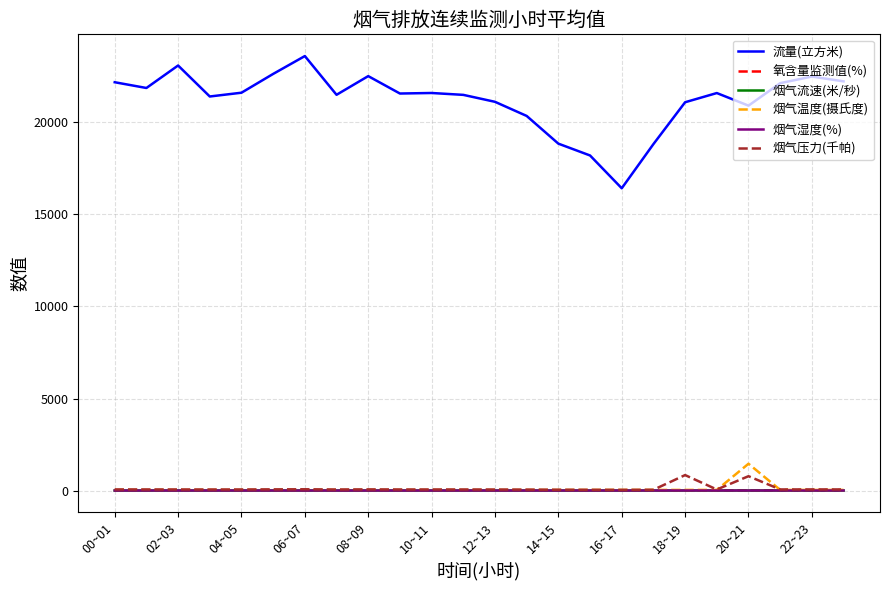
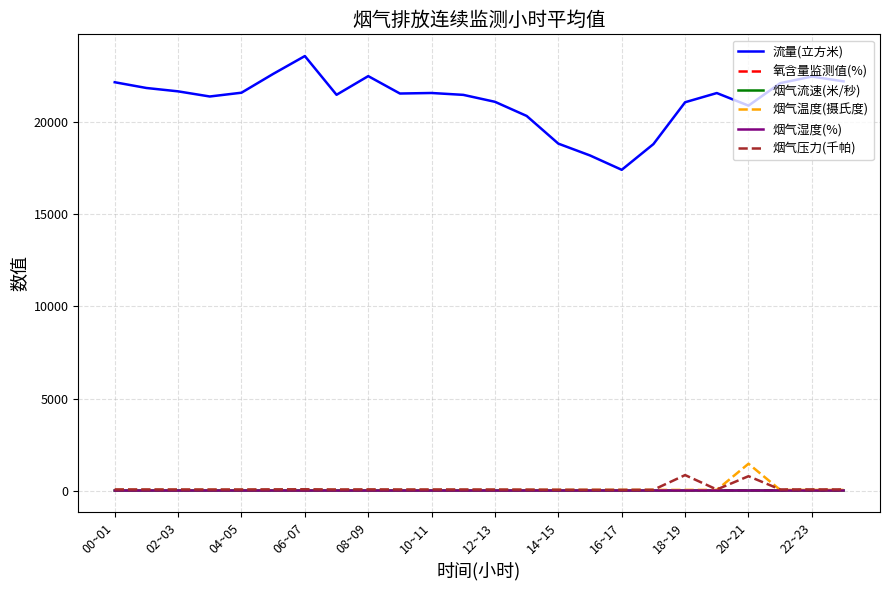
流量(立方米), 02~03: 23100 -> 21700
流量(立方米), 16~17: 16400 -> 17400
